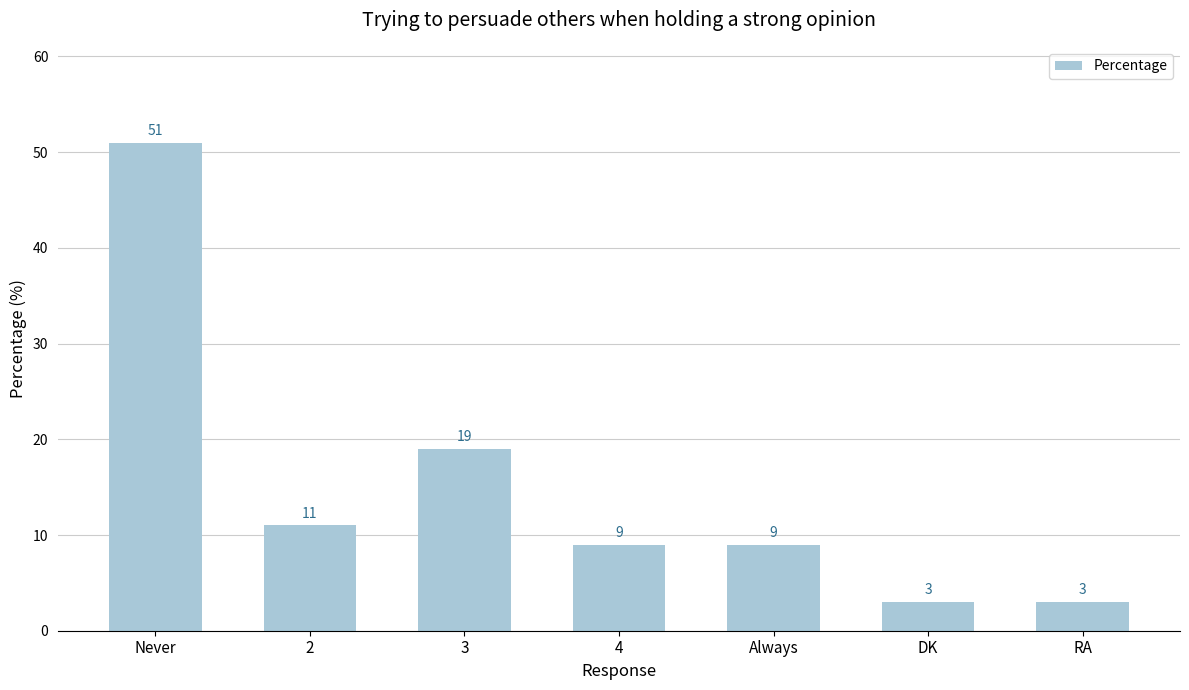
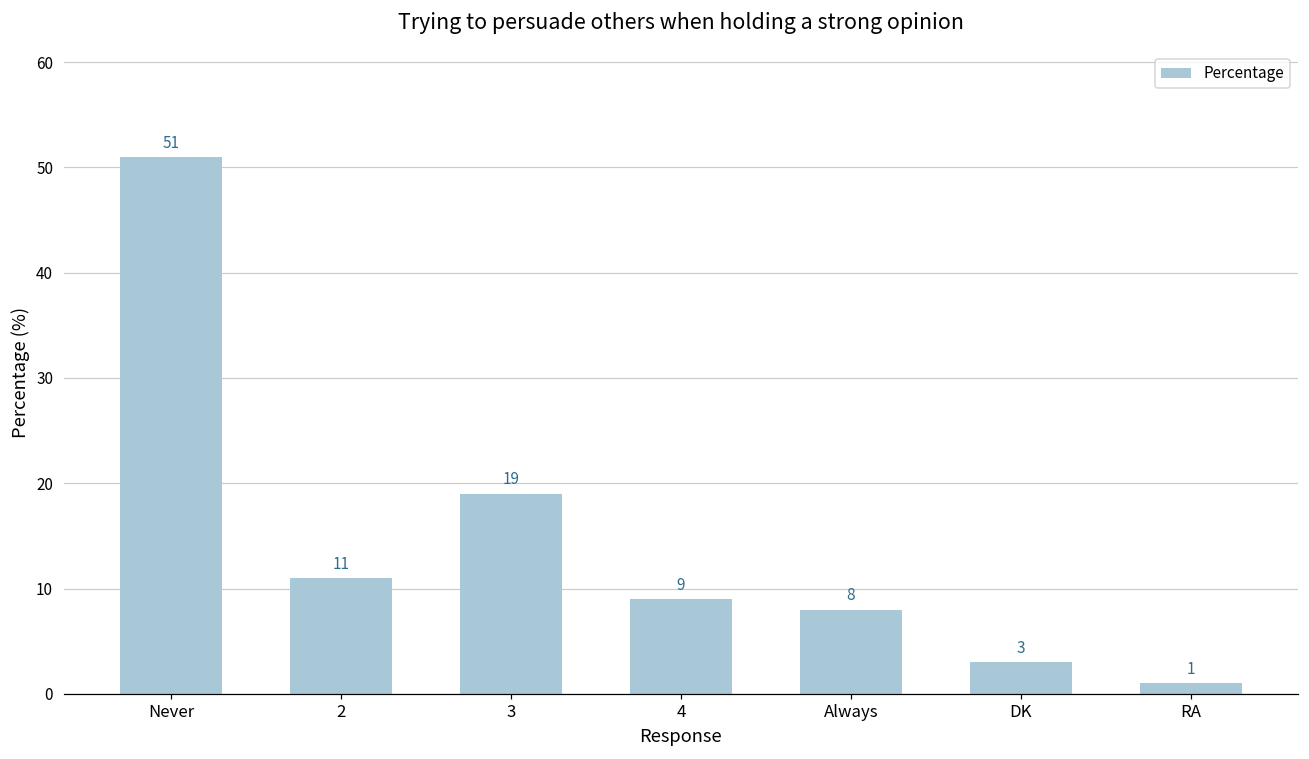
Always: 9 -> 8
RA: 3 -> 1
